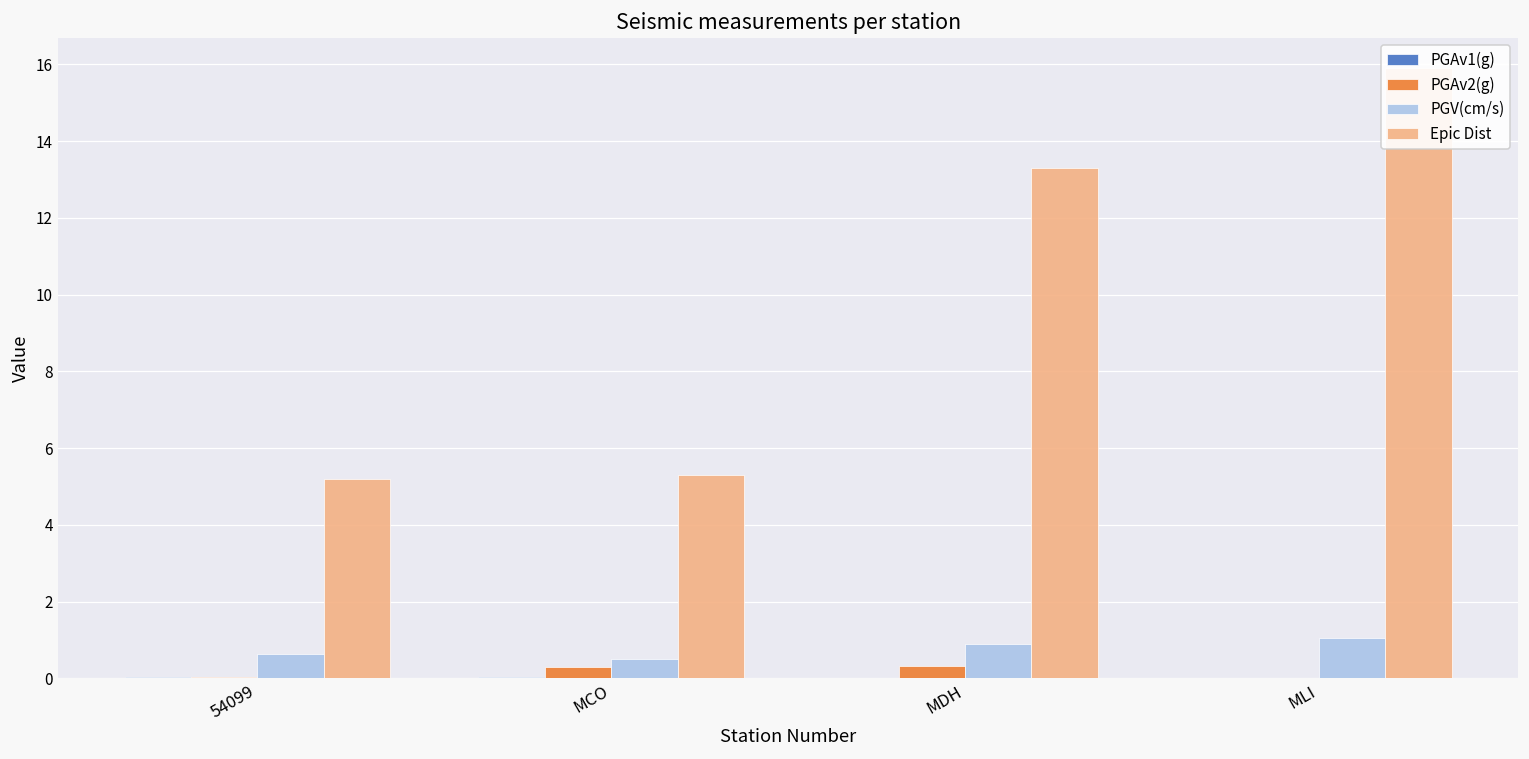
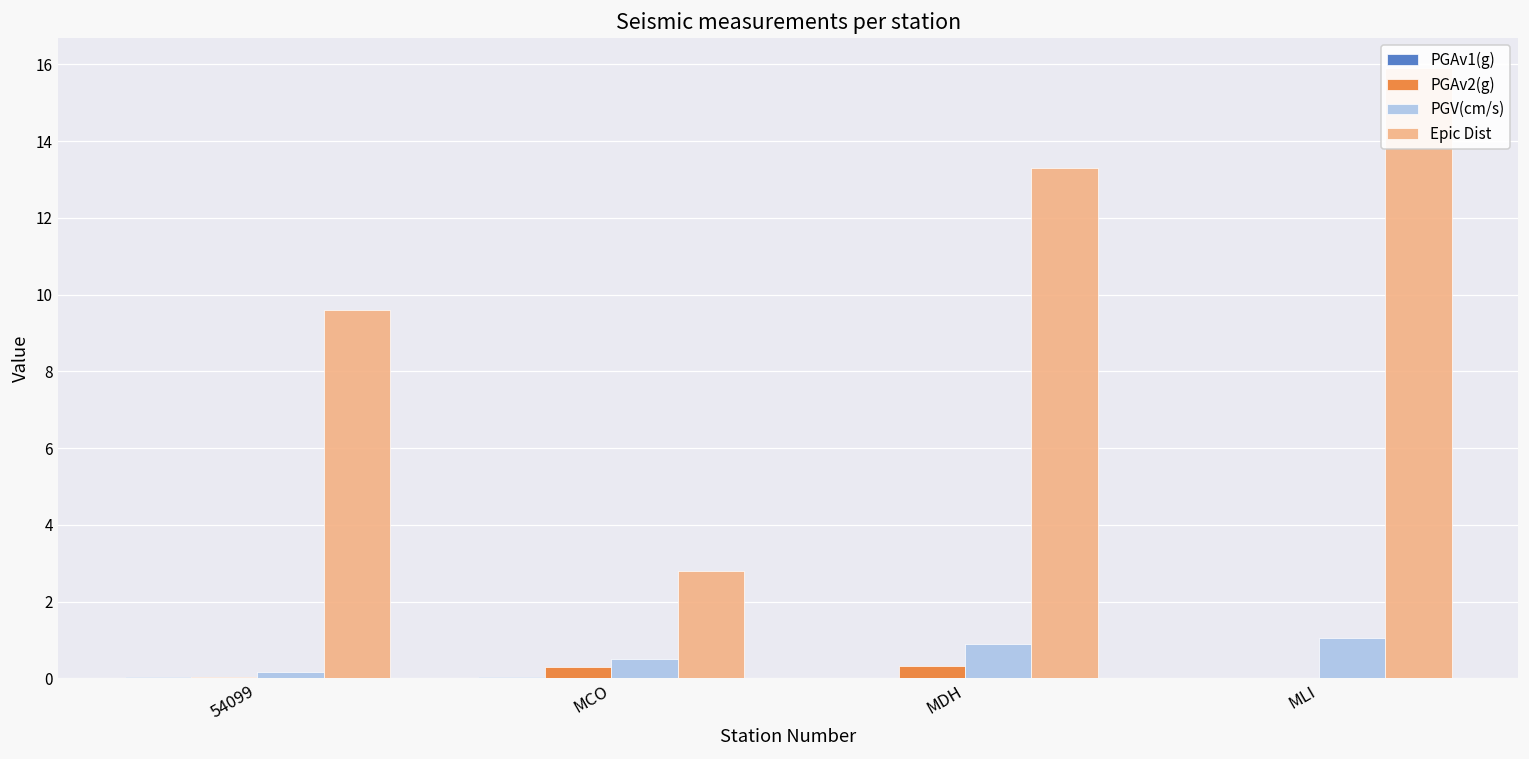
PGV(cm/s), 54099: 0.6 -> 0.2
Epic Dist, 54099: 5.2 -> 9.6
Epic Dist, MCO: 5.3 -> 2.8
